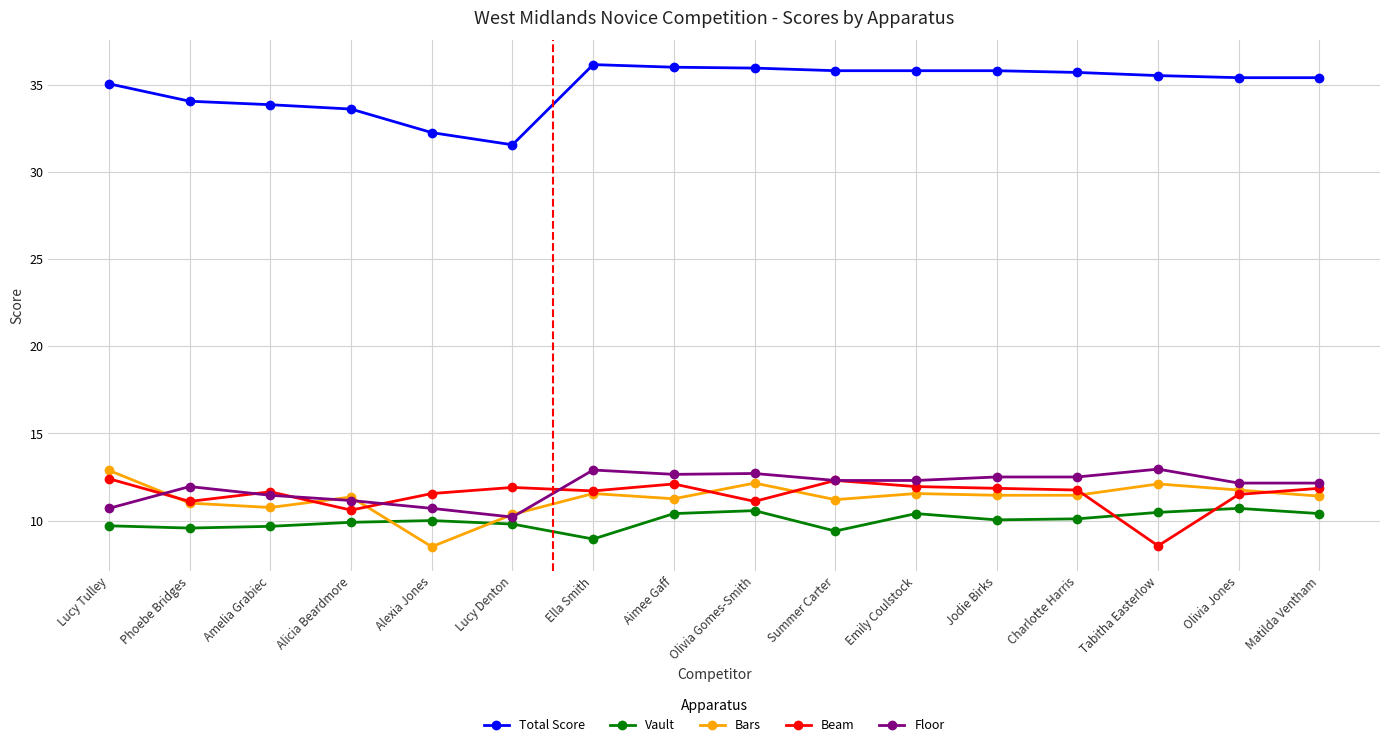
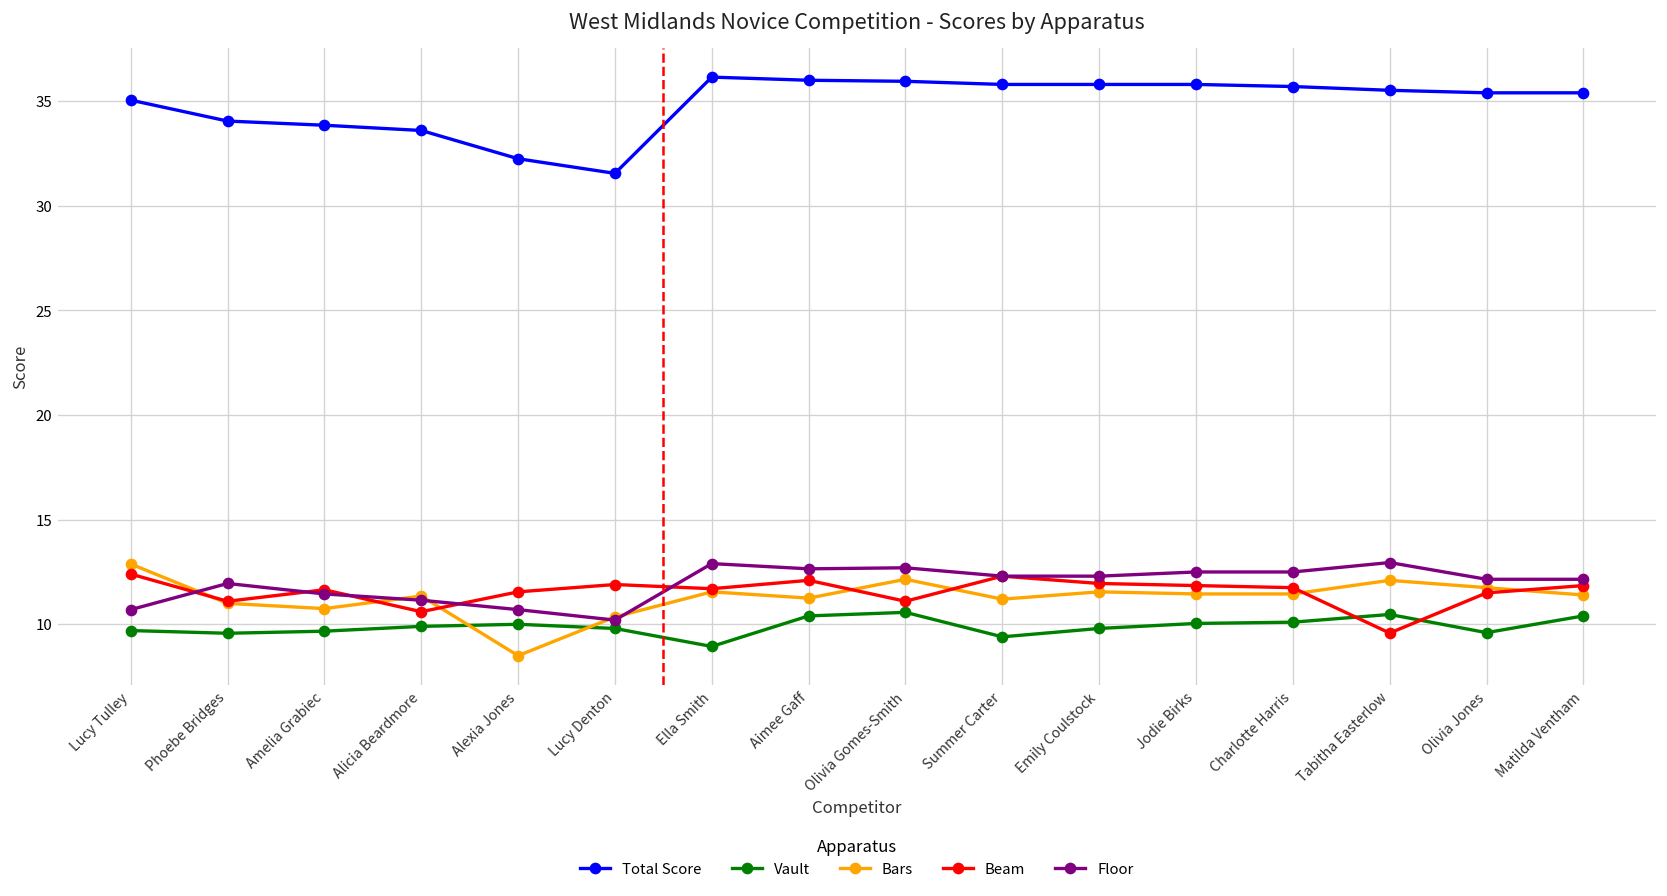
Vault, Emily Coulstock: 10.4 -> 9.8
Beam, Tabitha Easterlow: 8.6 -> 9.6
Vault, Olivia Jones: 10.7 -> 9.6
